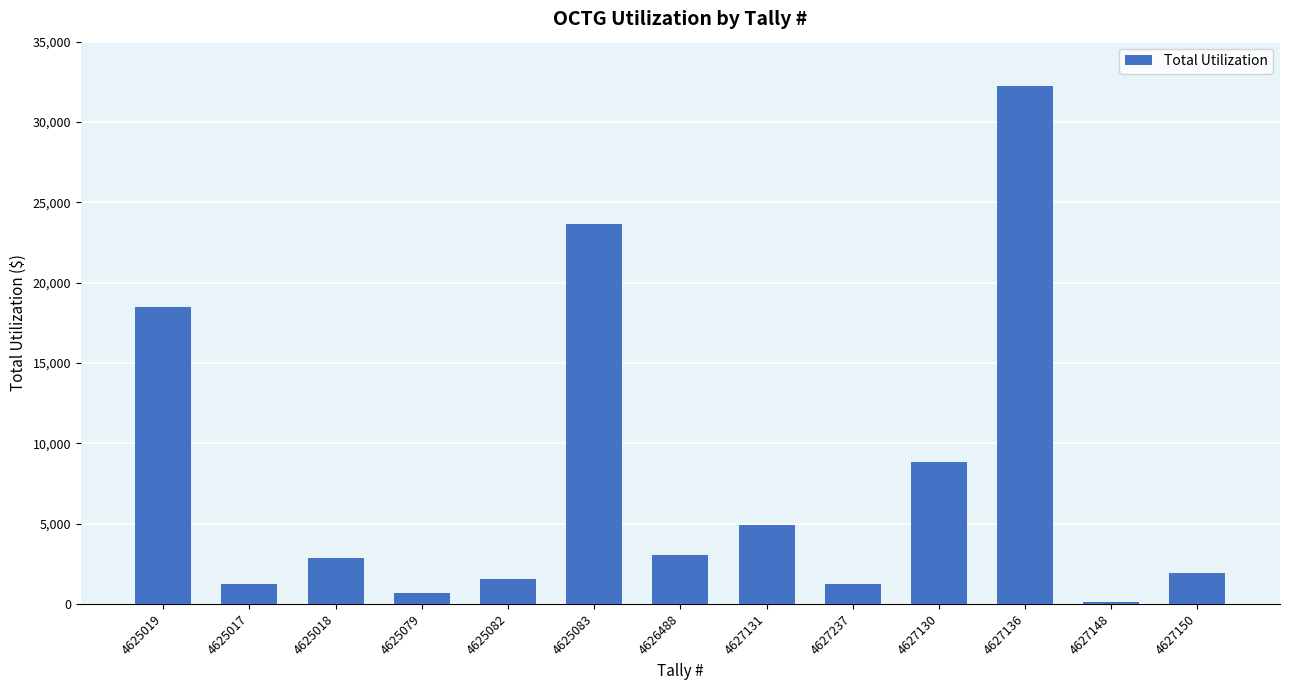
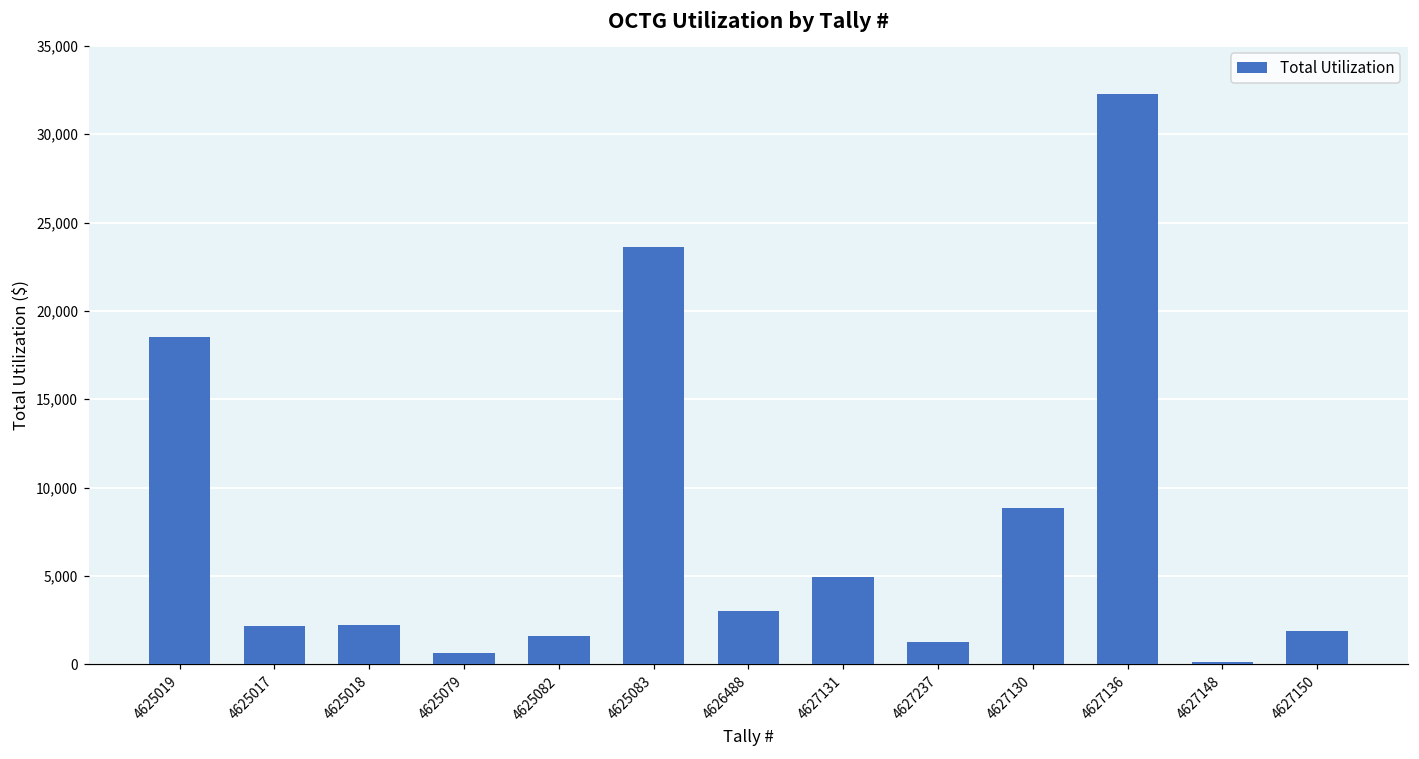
4625017: 1,300 -> 2,200
4625018: 2,800 -> 2,200
